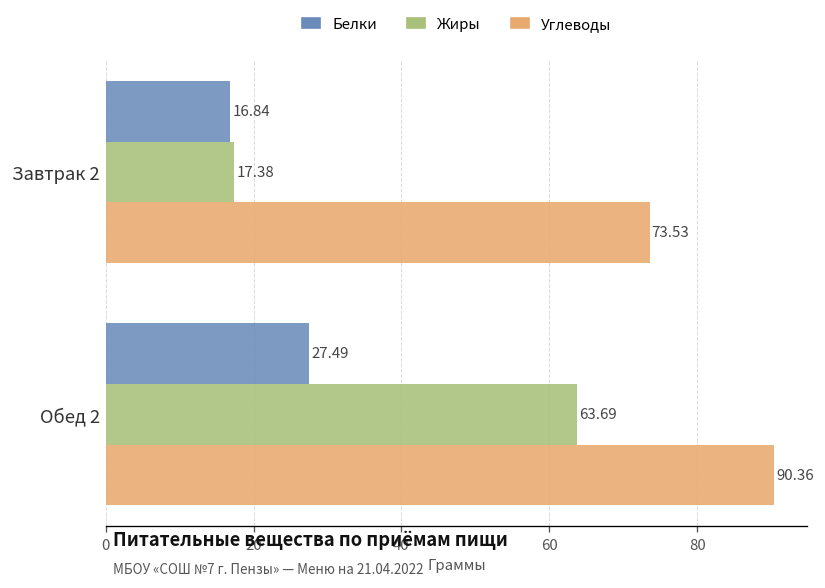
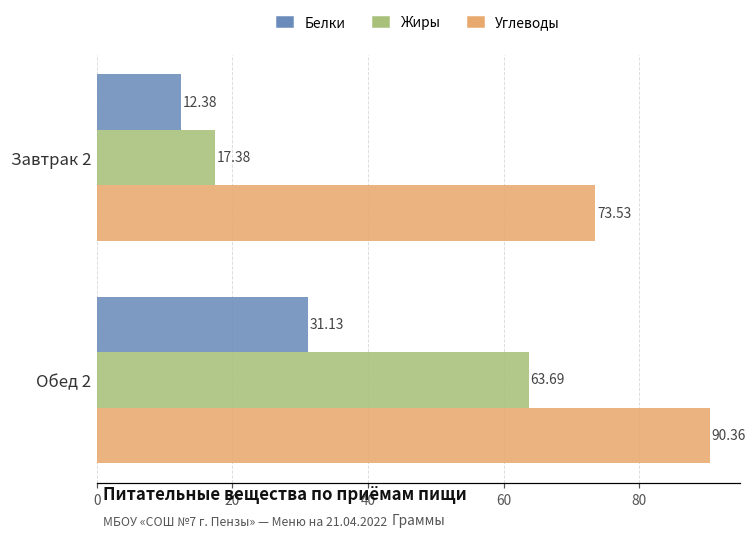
Белки, Завтрак 2: 16.84 -> 12.38
Белки, Обед 2: 27.49 -> 31.13
